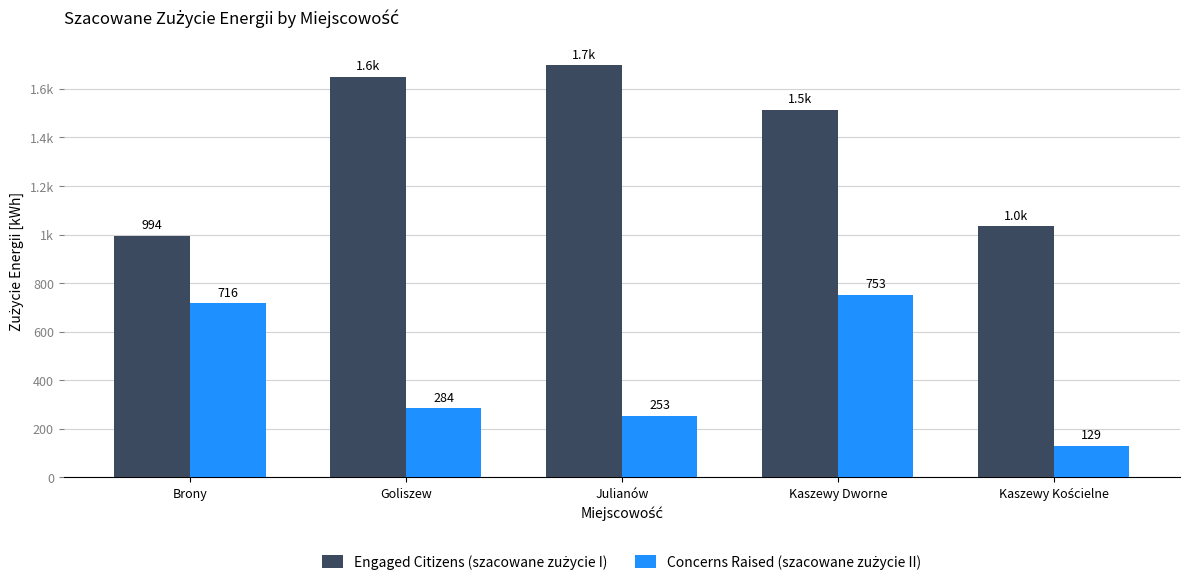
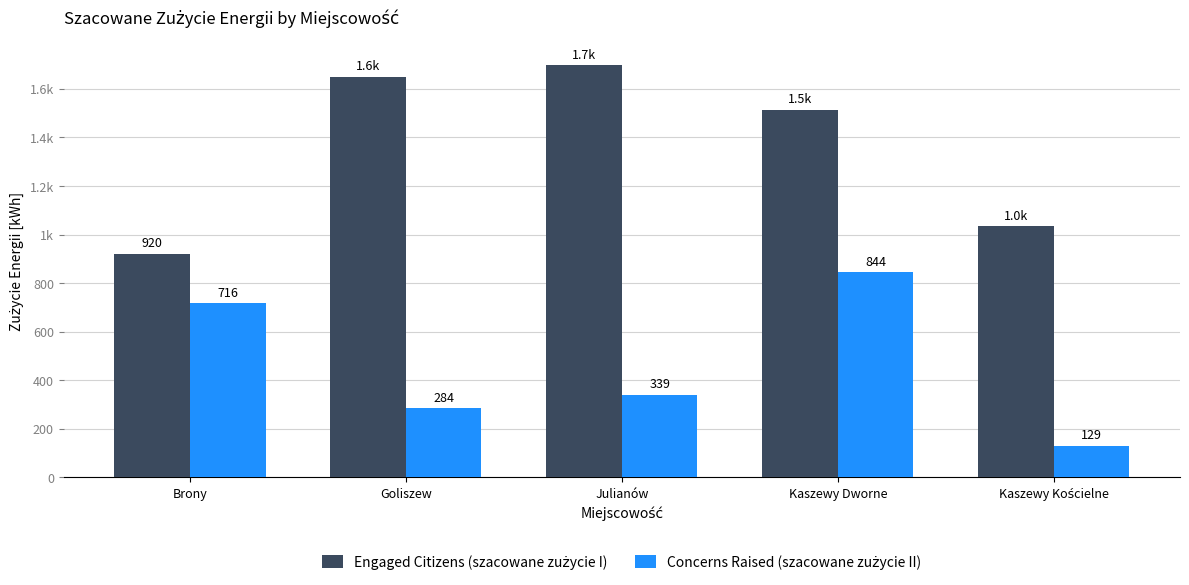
Engaged Citizens (szacowane zużycie I), Brony: 994 -> 920
Concerns Raised (szacowane zużycie II), Julianów: 253 -> 339
Concerns Raised (szacowane zużycie II), Kaszewy Dworne: 753 -> 844
